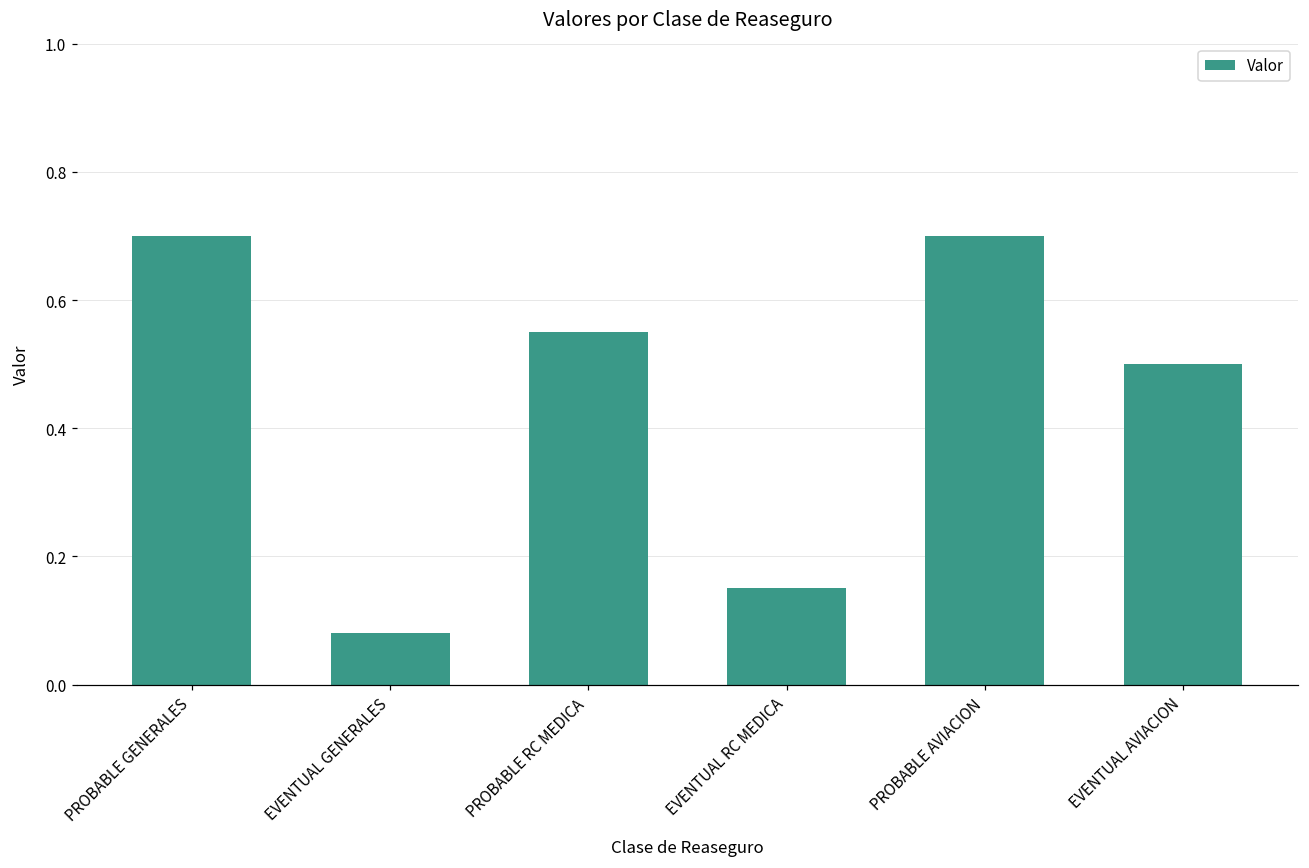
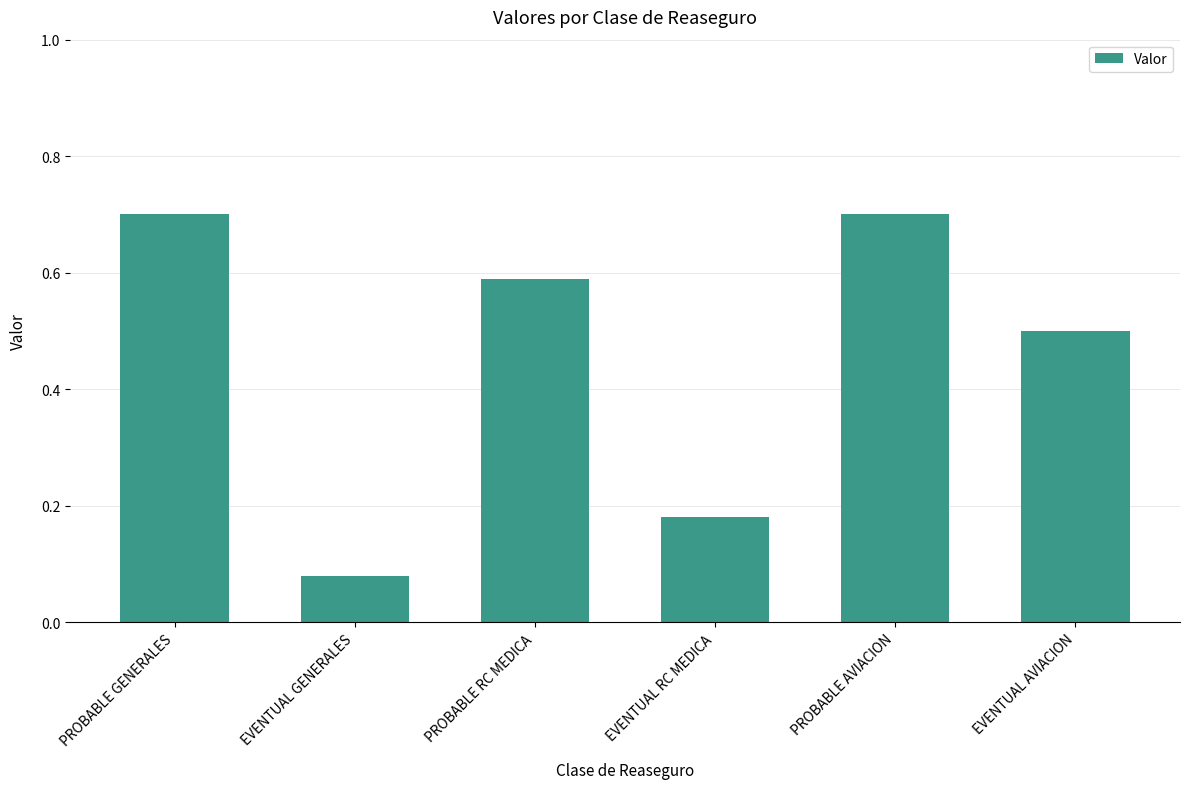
PROBABLE RC MEDICA: 0.55 -> 0.59
EVENTUAL RC MEDICA: 0.15 -> 0.18
